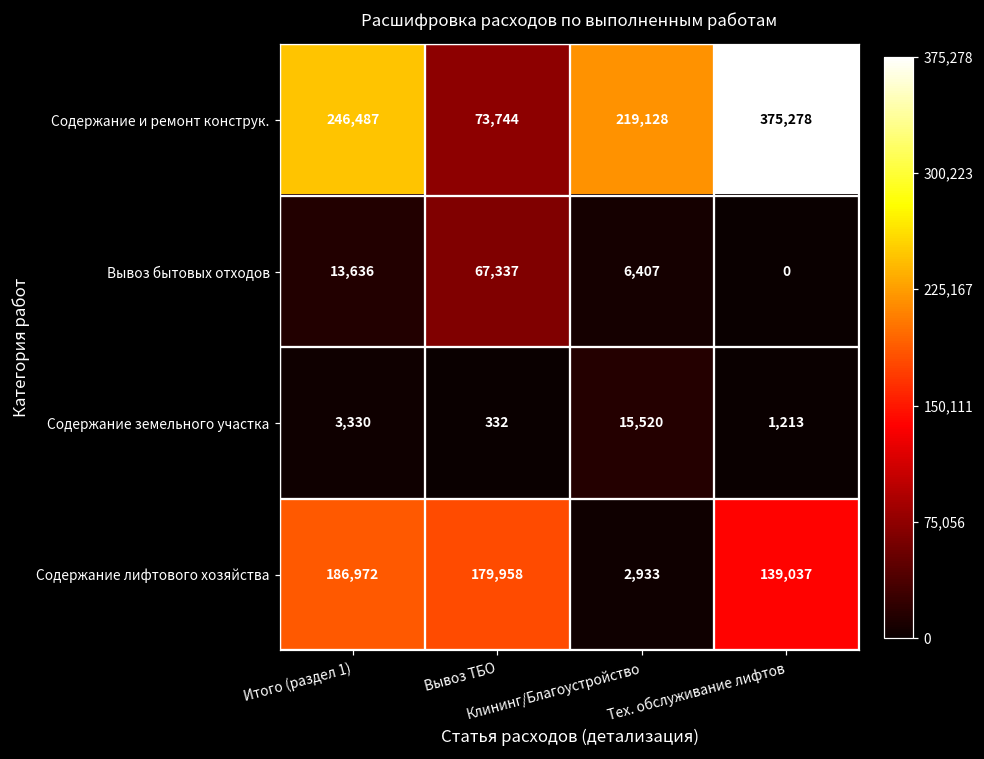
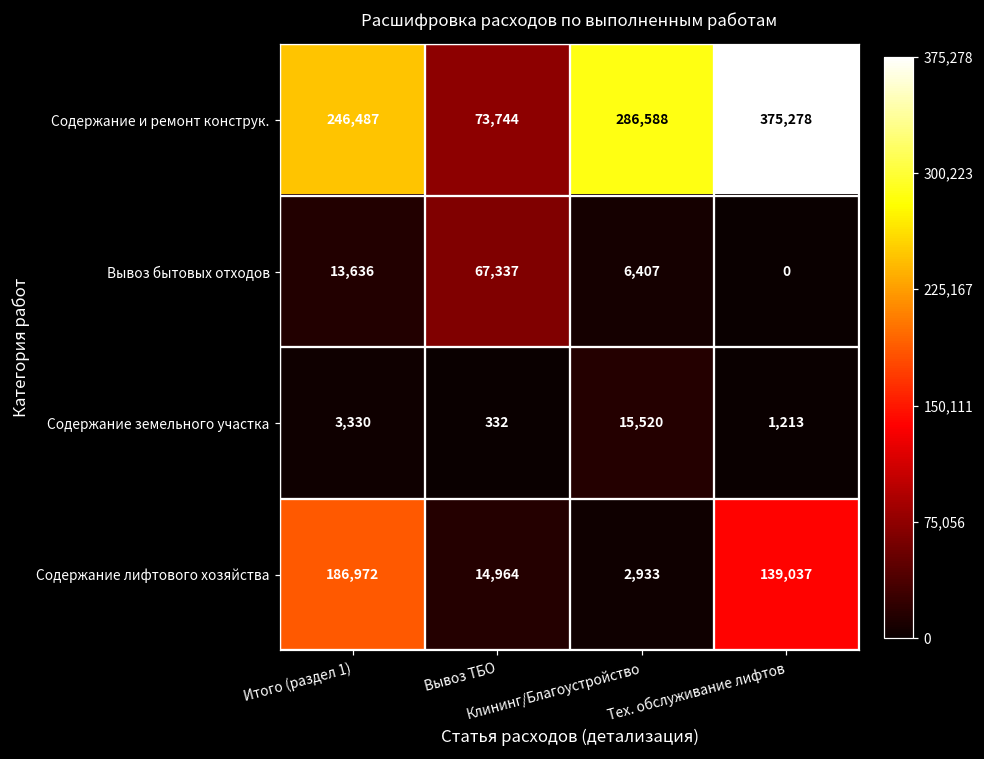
Содержание и ремонт конструк., Клининг/Благоустройство: 219,128 -> 286,588
Содержание лифтового хозяйства, Вывоз ТБО: 179,958 -> 14,964
